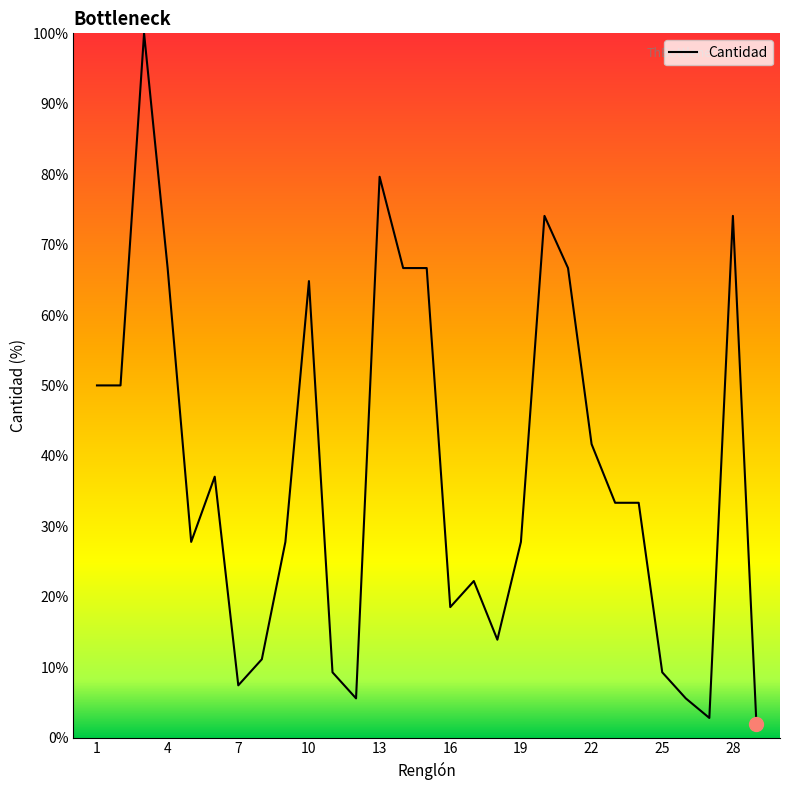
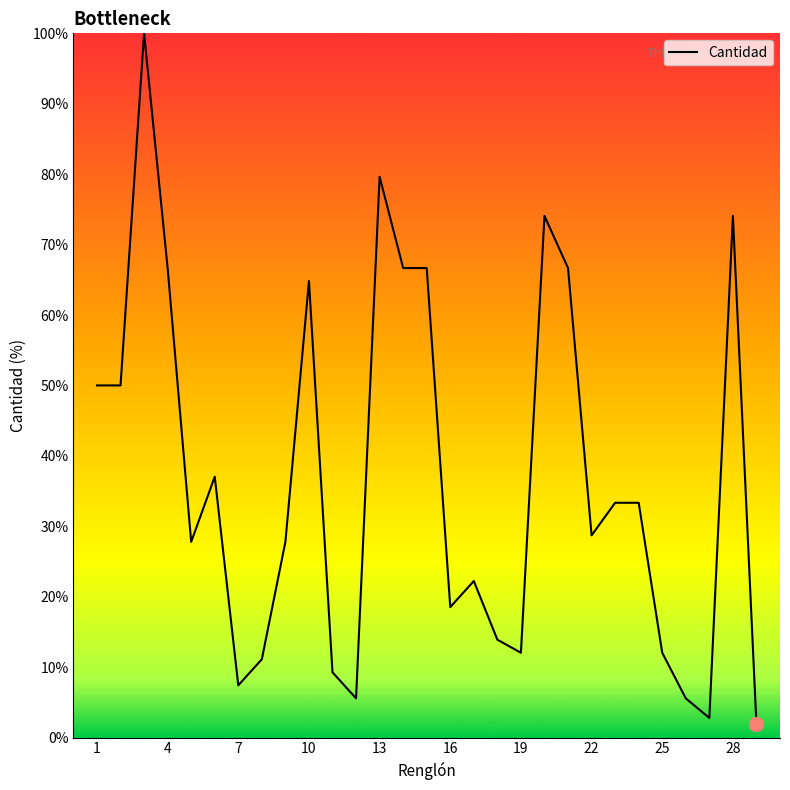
Cantidad, 19: 28% -> 12%
Cantidad, 22: 42% -> 29%
Cantidad, 25: 9% -> 12%
